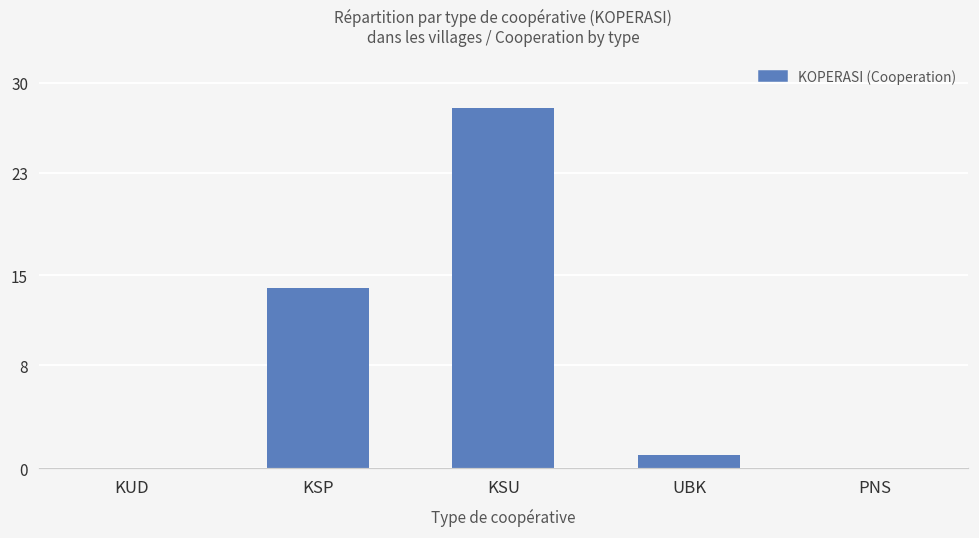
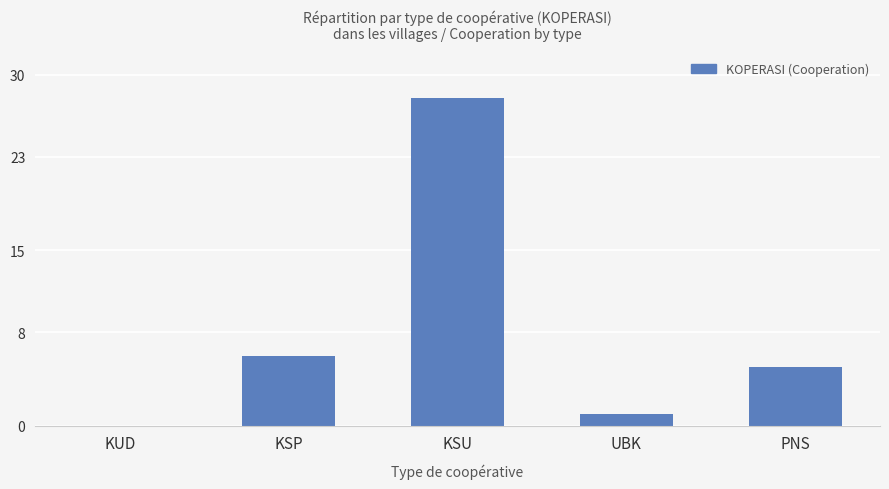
KSP: 14 -> 6
PNS: 0 -> 5
